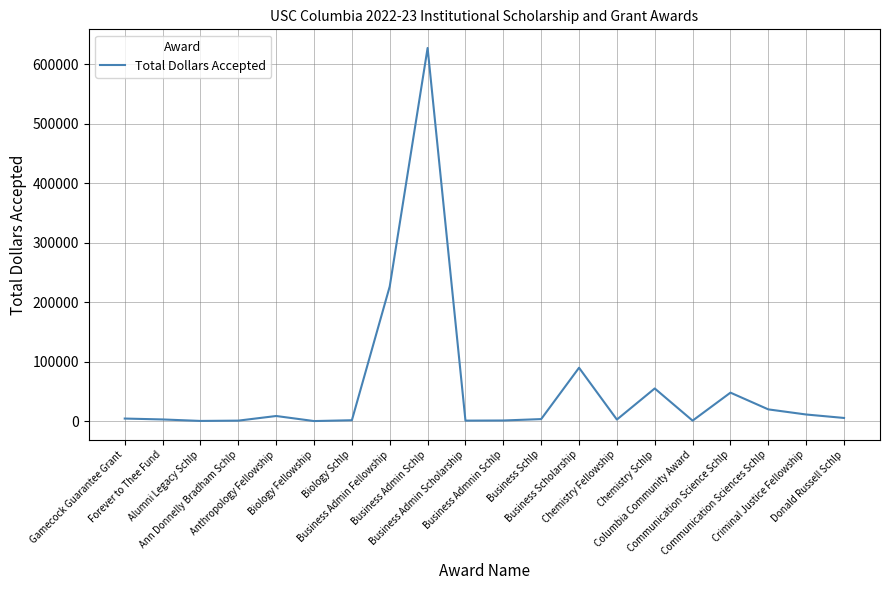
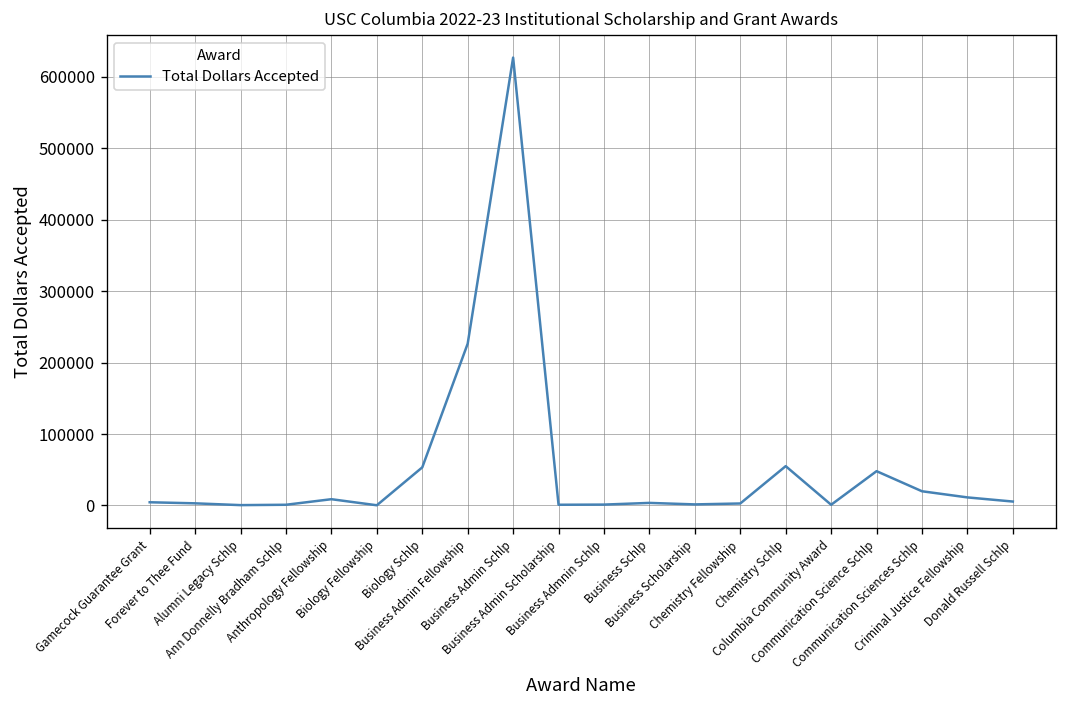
Biology Schlp: 0 -> 50000
Business Scholarship: 90000 -> 0
